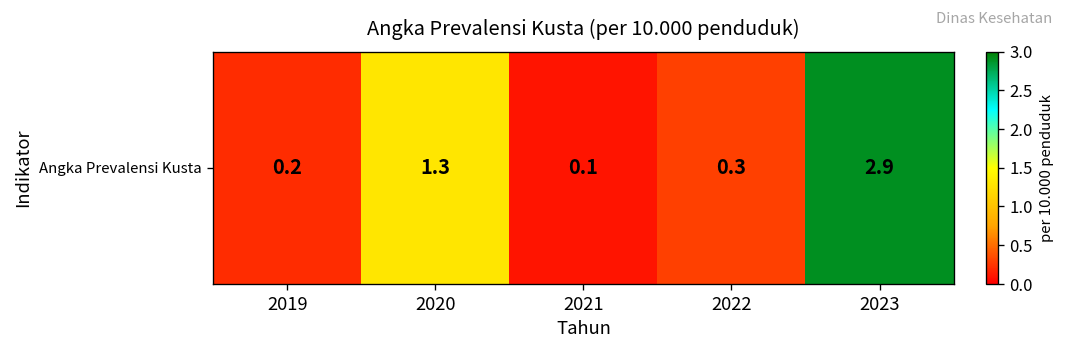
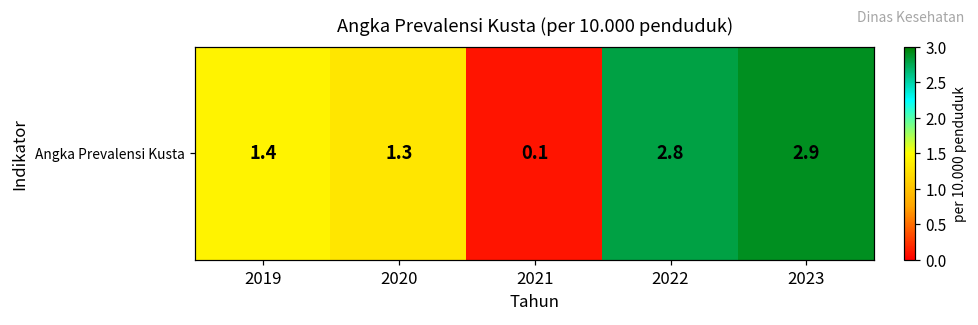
Angka Prevalensi Kusta, 2019: 0.2 -> 1.4
Angka Prevalensi Kusta, 2022: 0.3 -> 2.8
